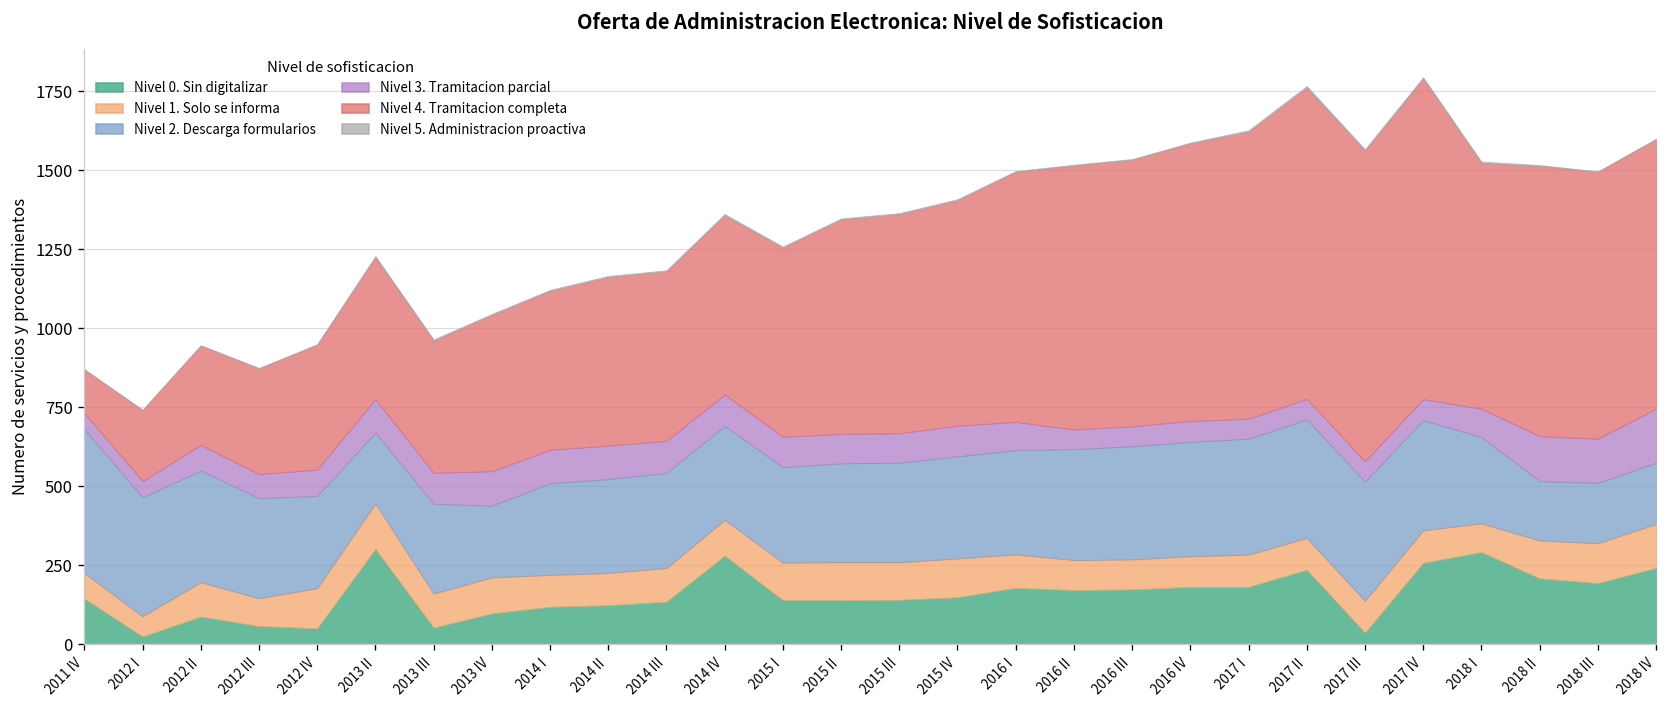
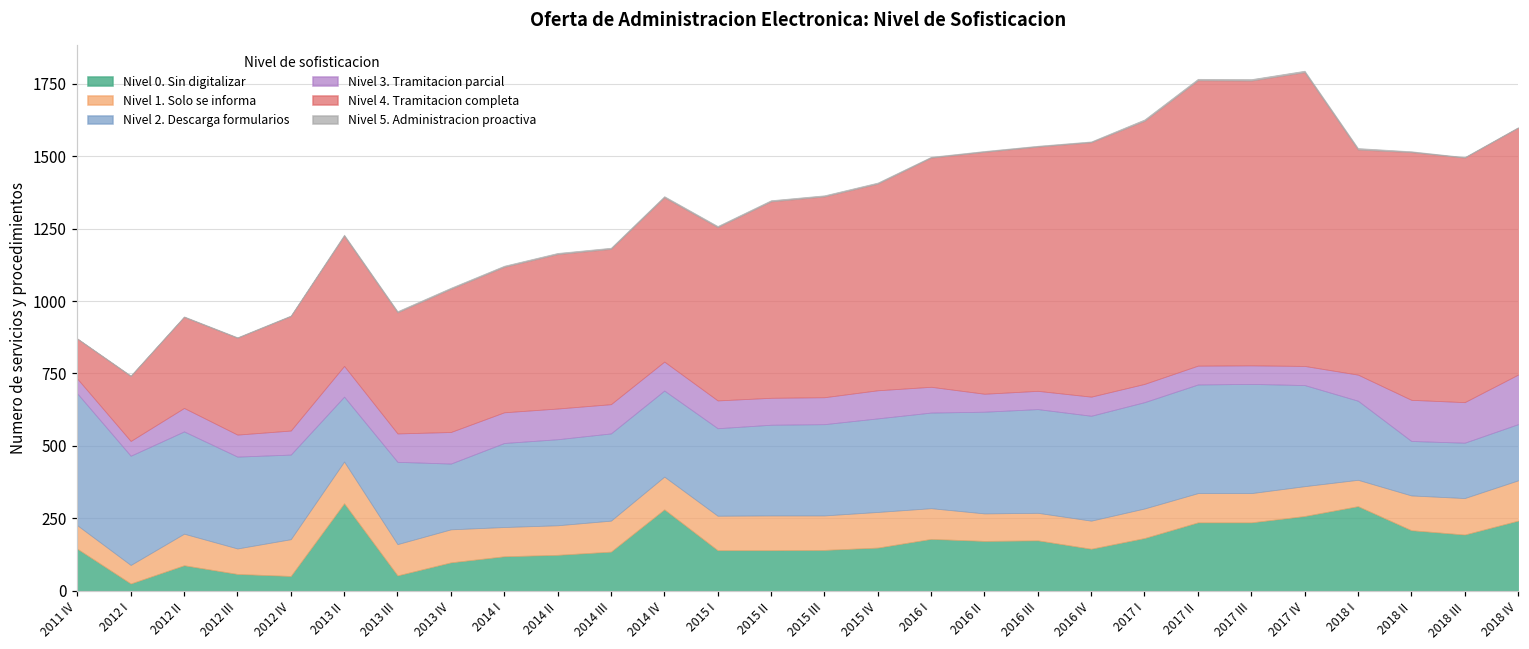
Nivel 0. Sin digitalizar, 2016 IV: 180 -> 150
Nivel 0. Sin digitalizar, 2017 III: 40 -> 240
